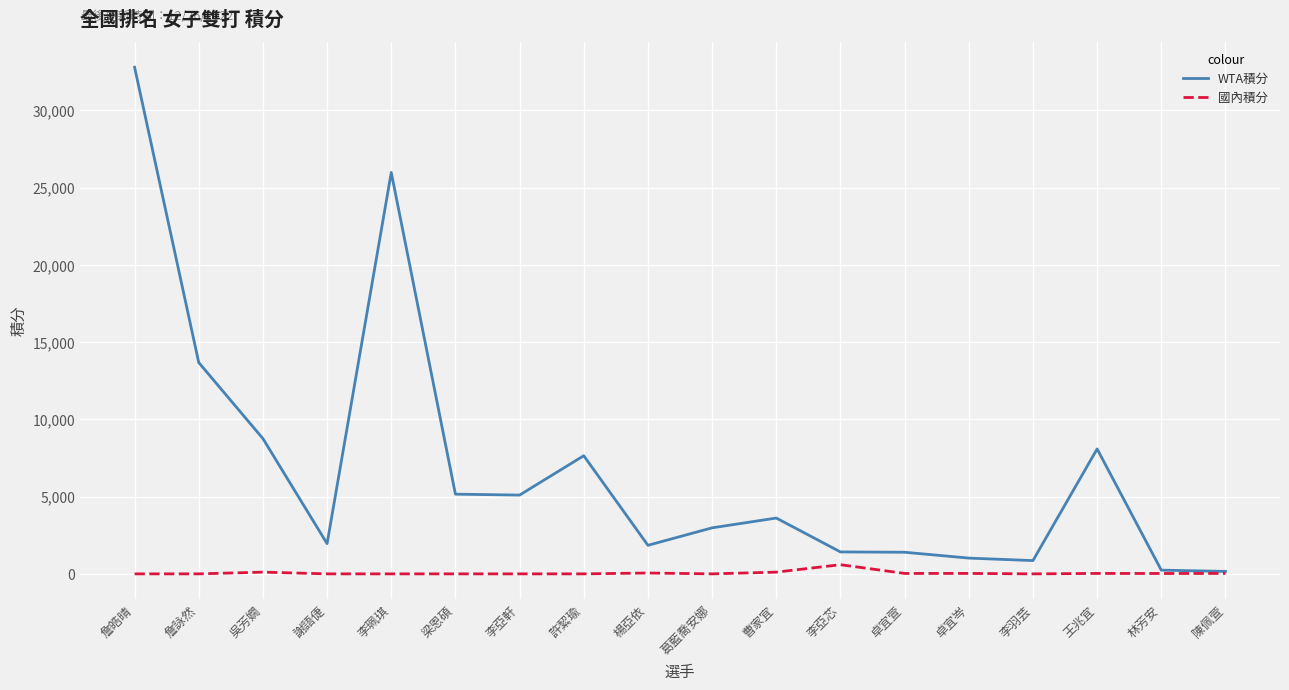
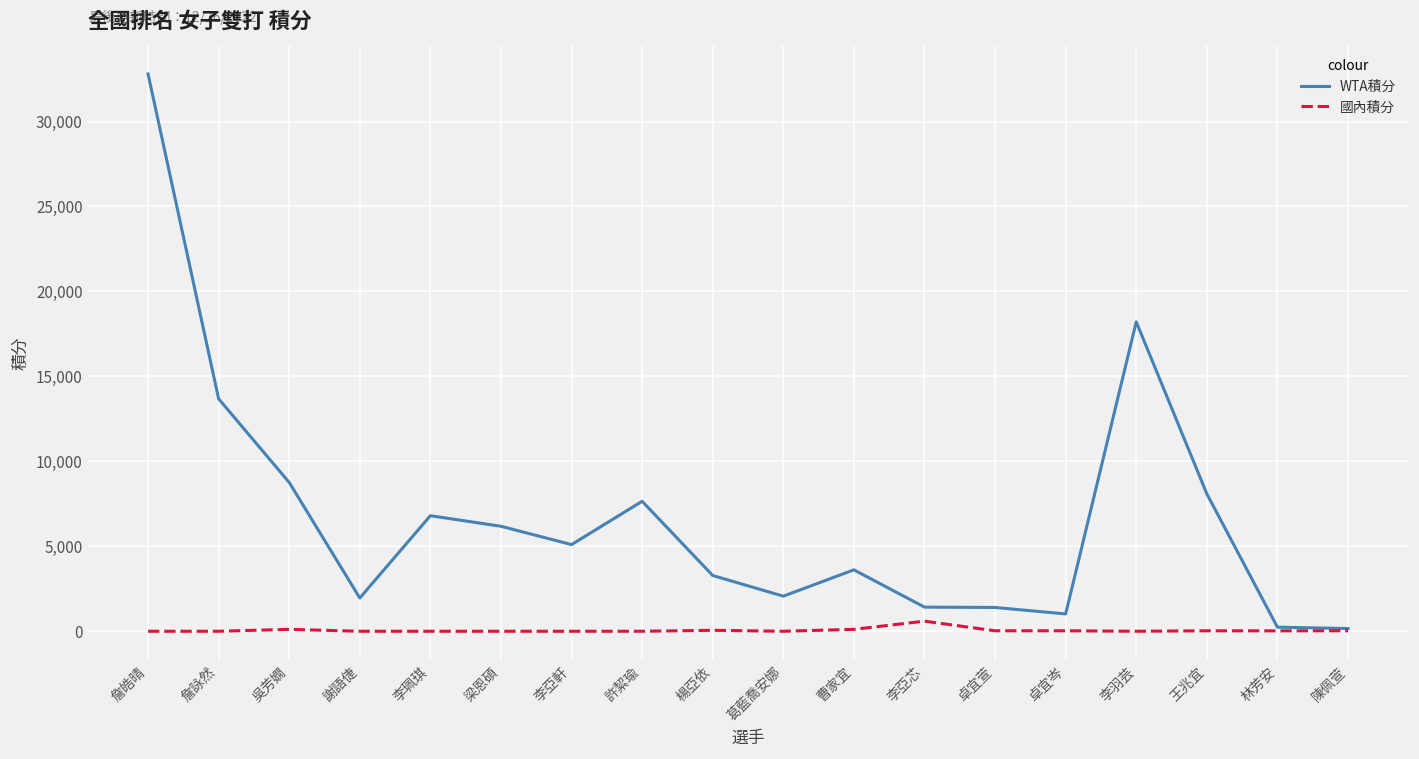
WTA積分, 李珮琪: 26,000 -> 6,800
WTA積分, 梁恩碩: 5,200 -> 6,200
WTA積分, 楊亞依: 1,800 -> 3,300
WTA積分, 葛藍喬安娜: 3,000 -> 2,100
WTA積分, 李羽芸: 900 -> 18,200
